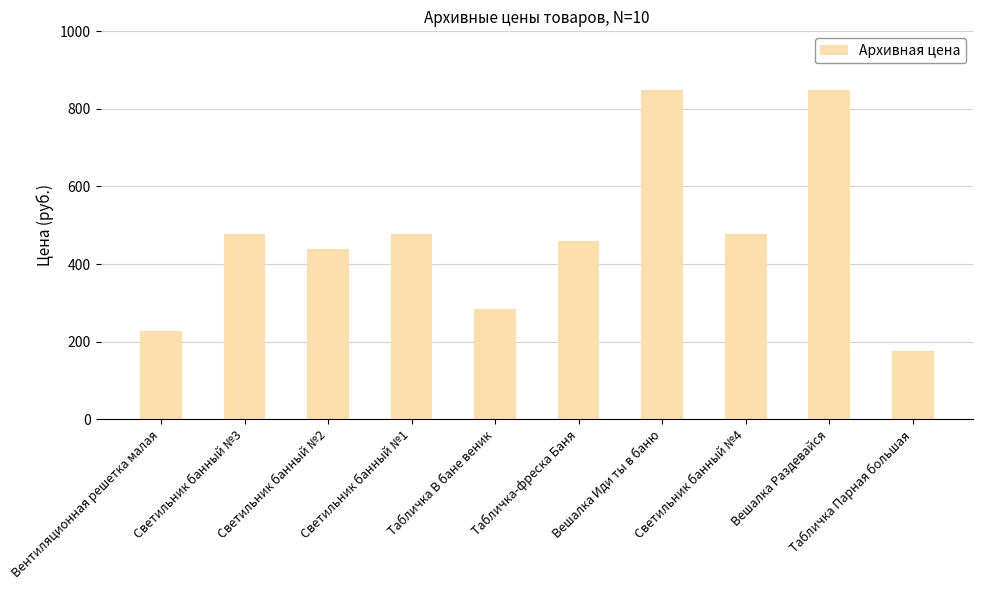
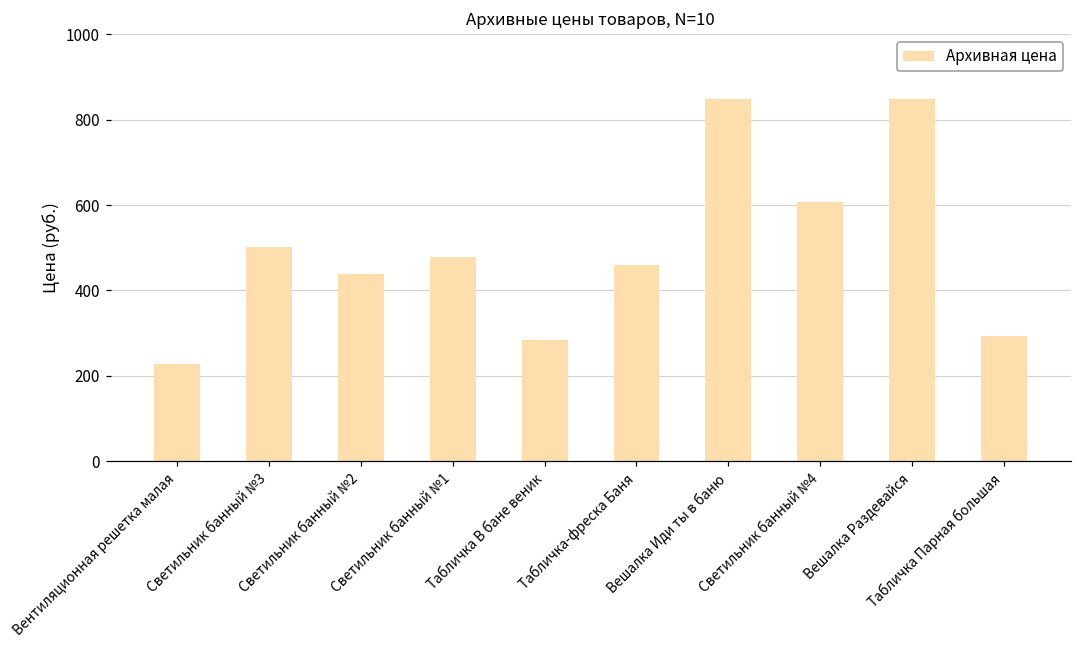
Светильник банный №3: 480 -> 500
Светильник банный №4: 480 -> 610
Табличка Парная большая: 180 -> 290
